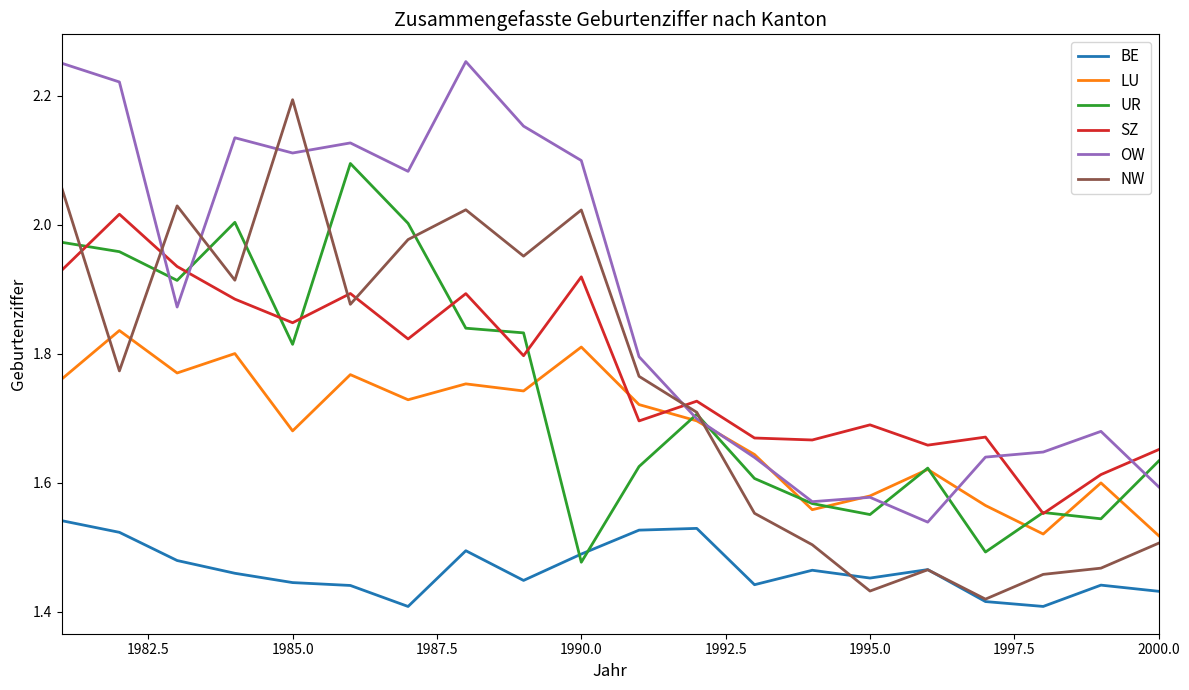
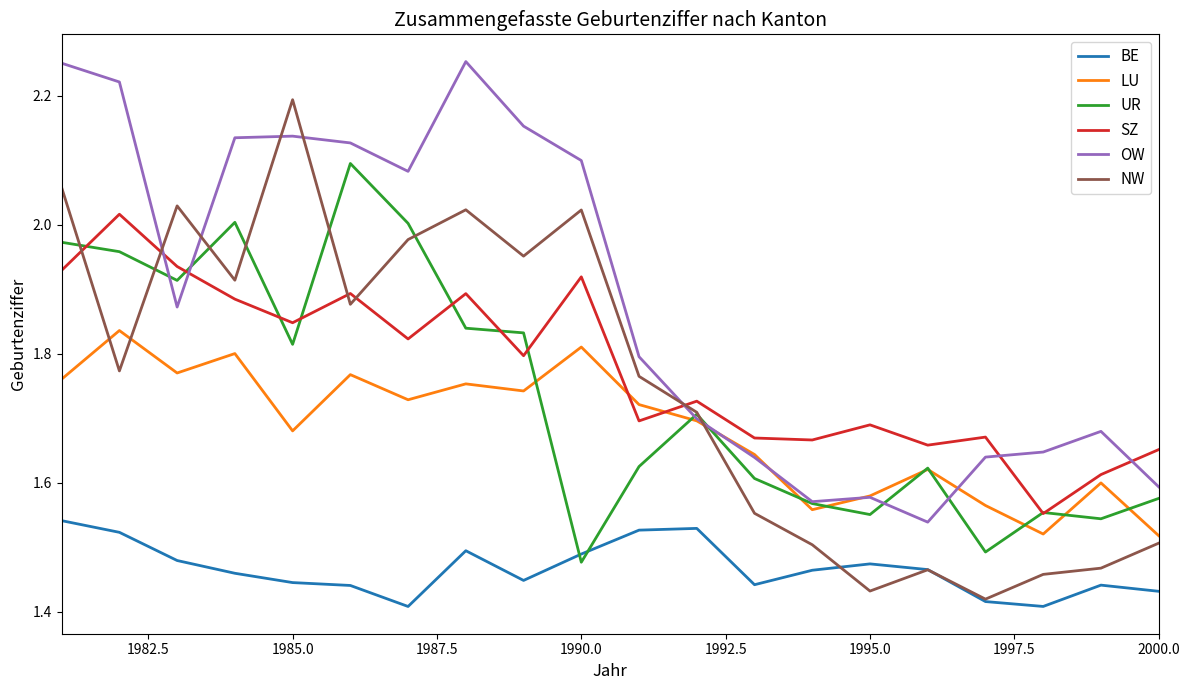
OW, 1985.0: 2.11 -> 2.14
BE, 1995.0: 1.45 -> 1.47
UR, 2000.0: 1.63 -> 1.58
